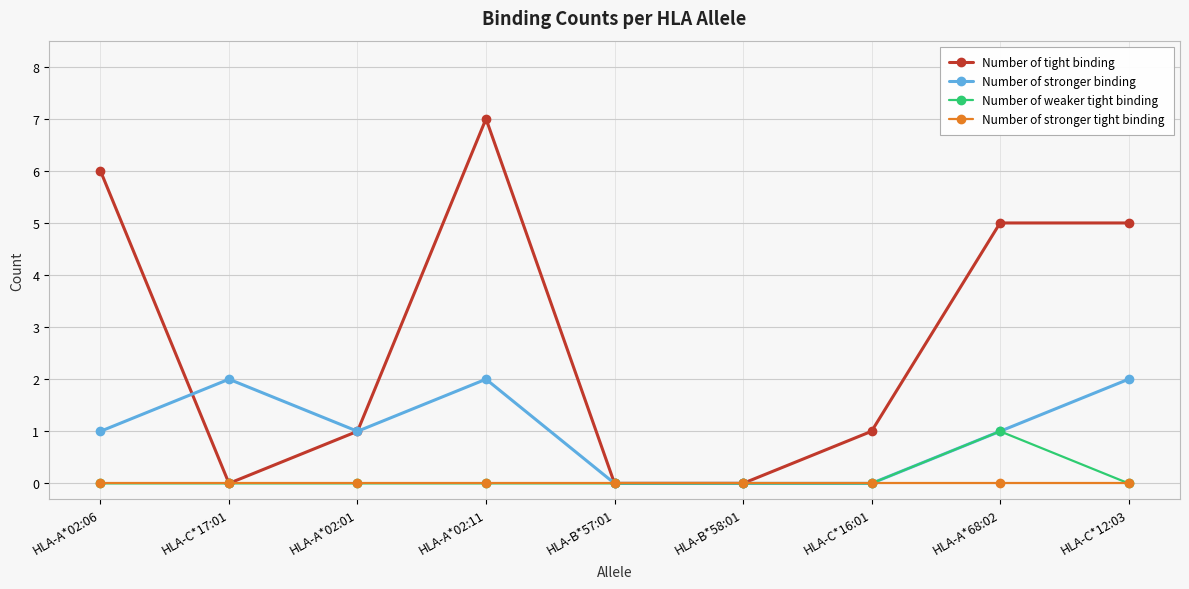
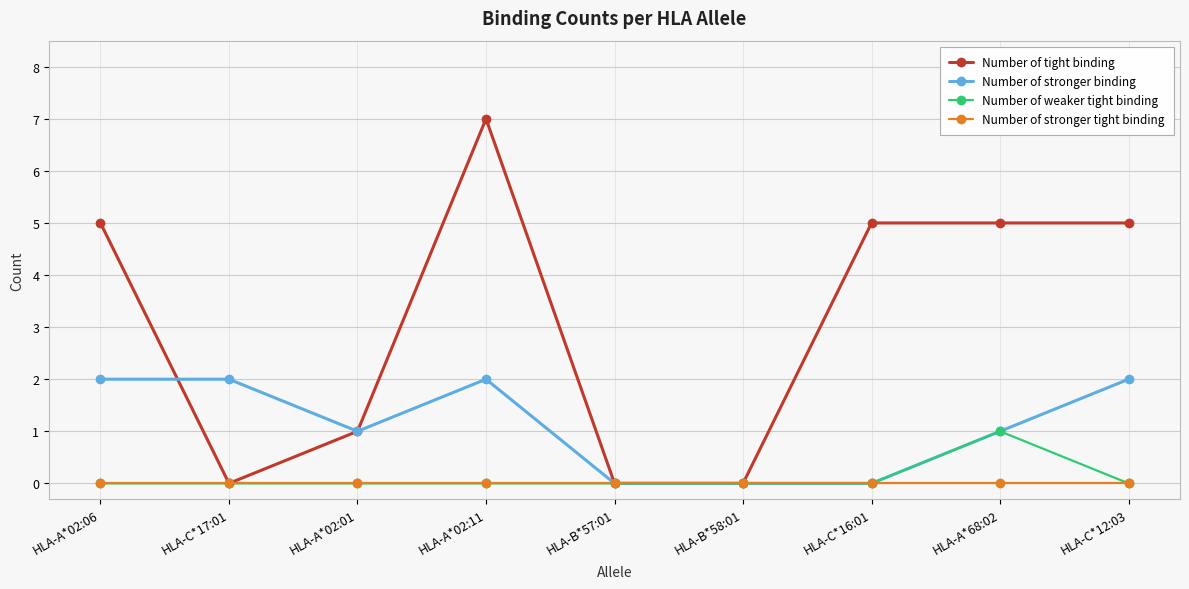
Number of tight binding, HLA-A*02:06: 6 -> 5
Number of stronger binding, HLA-A*02:06: 1 -> 2
Number of tight binding, HLA-C*16:01: 1 -> 5
